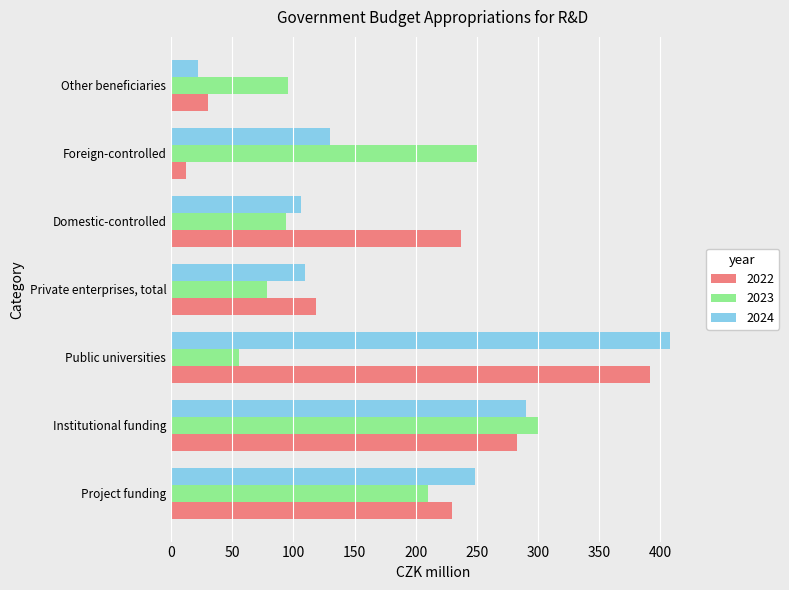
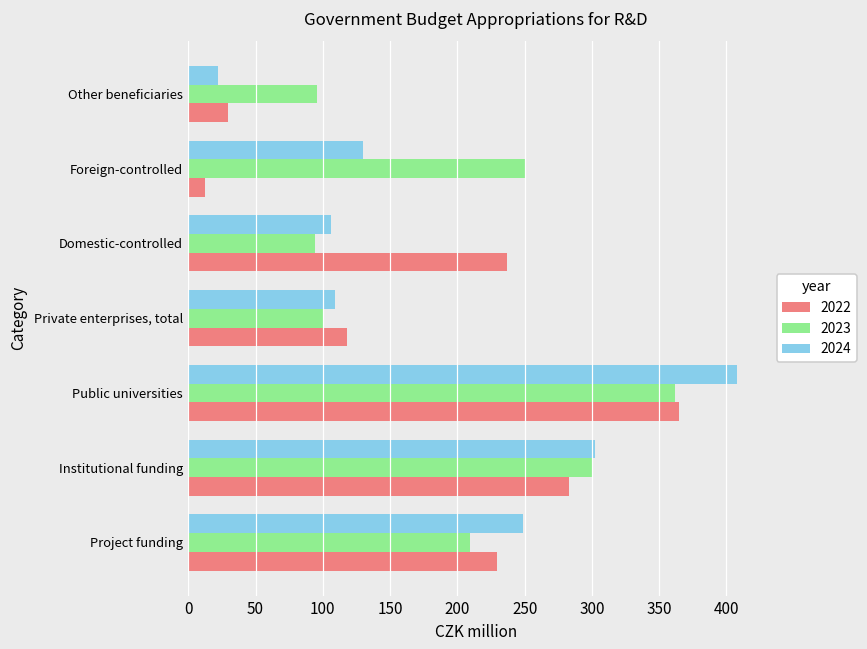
2023, Private enterprises, total: 79 -> 100
2023, Public universities: 55 -> 362
2022, Public universities: 391 -> 364
2024, Institutional funding: 290 -> 302
